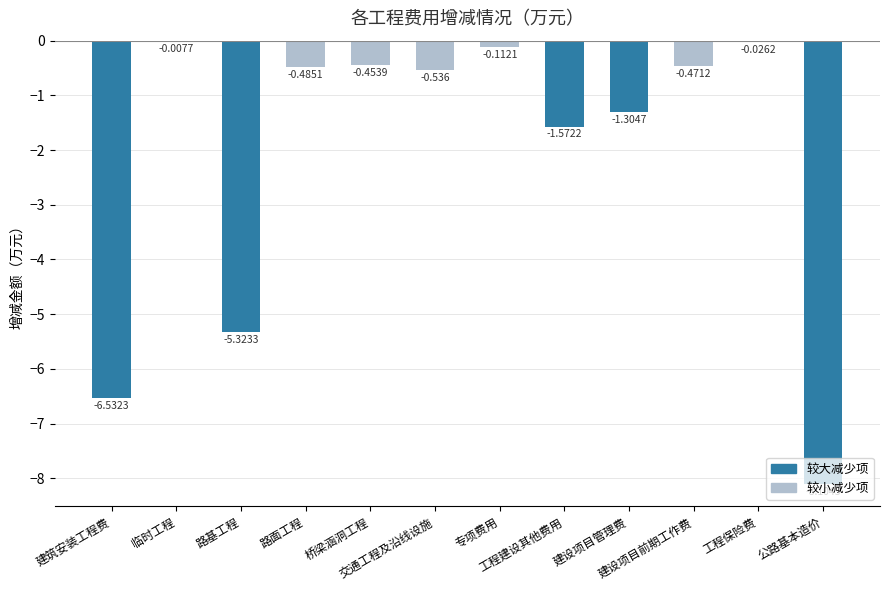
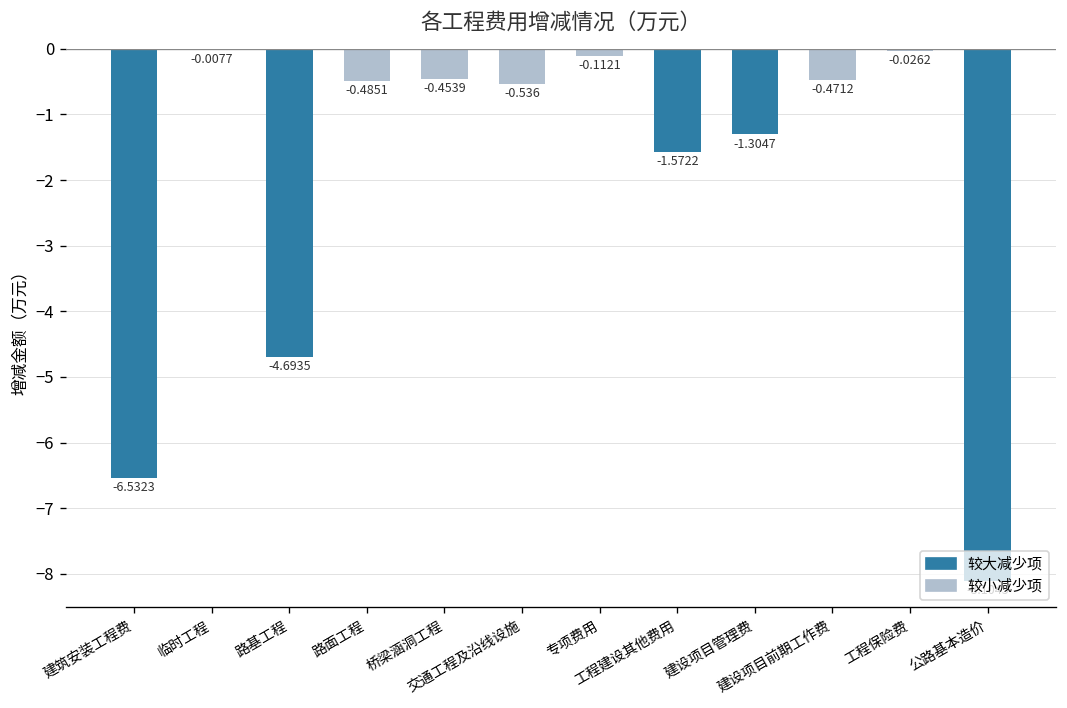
路基工程: -5.3233 -> -4.6935
